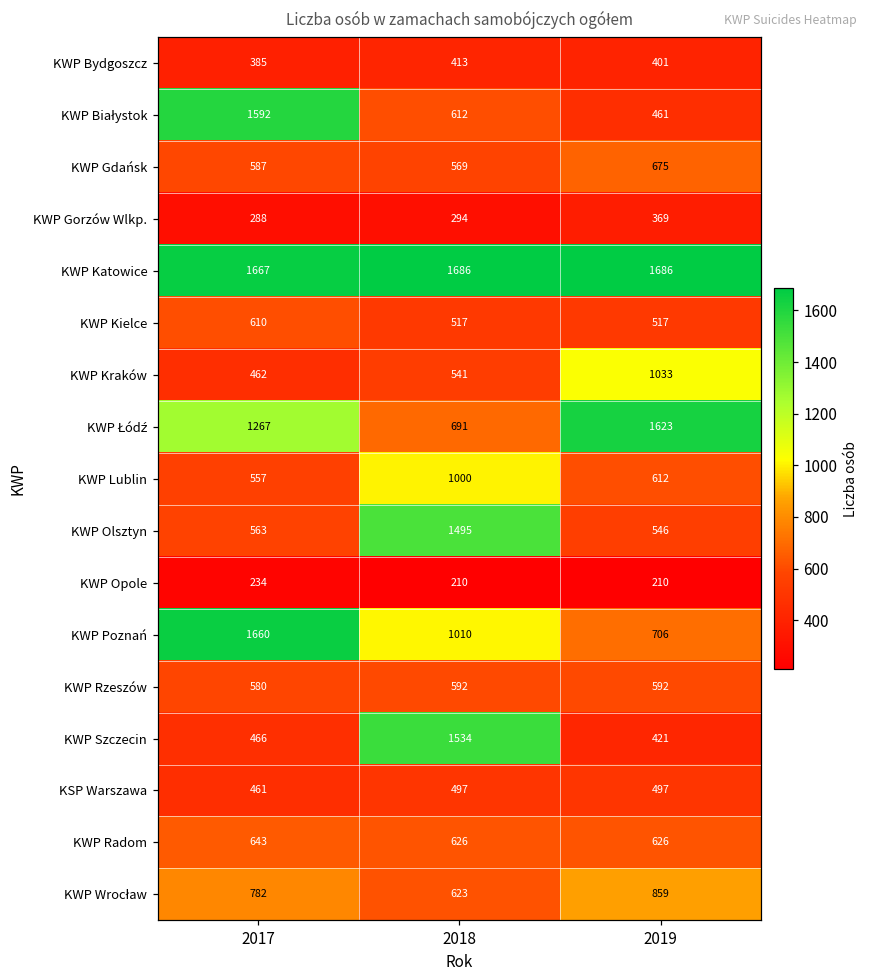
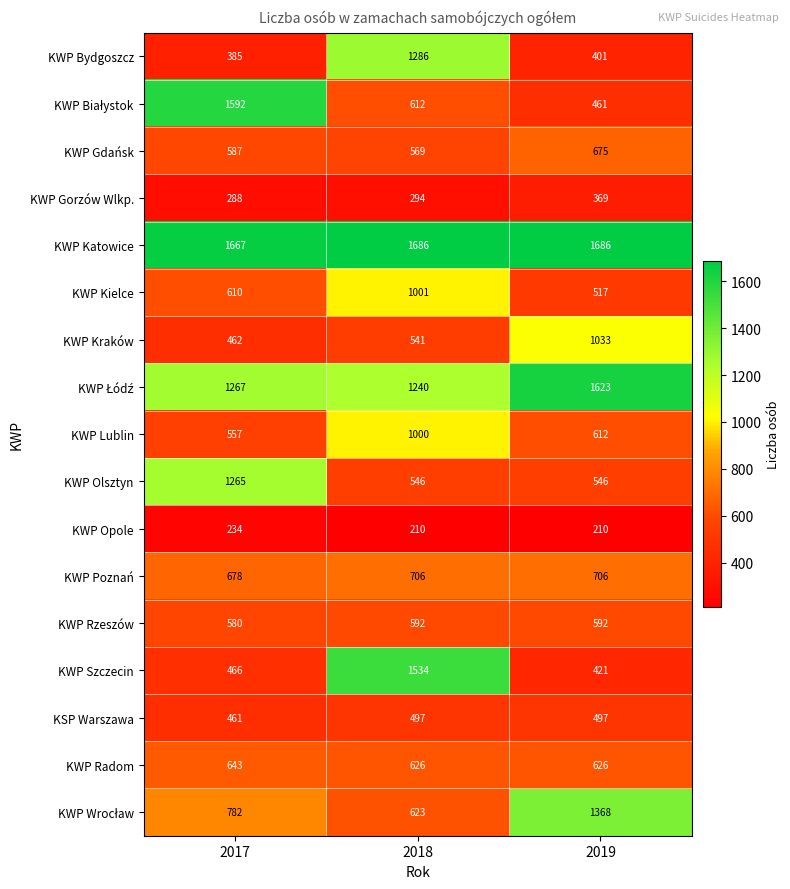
KWP Bydgoszcz, 2018: 413 -> 1286
KWP Kielce, 2018: 517 -> 1001
KWP Łódź, 2018: 691 -> 1240
KWP Olsztyn, 2017: 563 -> 1265
KWP Olsztyn, 2018: 1495 -> 546
KWP Poznań, 2017: 1660 -> 678
KWP Poznań, 2018: 1010 -> 706
KWP Wrocław, 2019: 859 -> 1368
